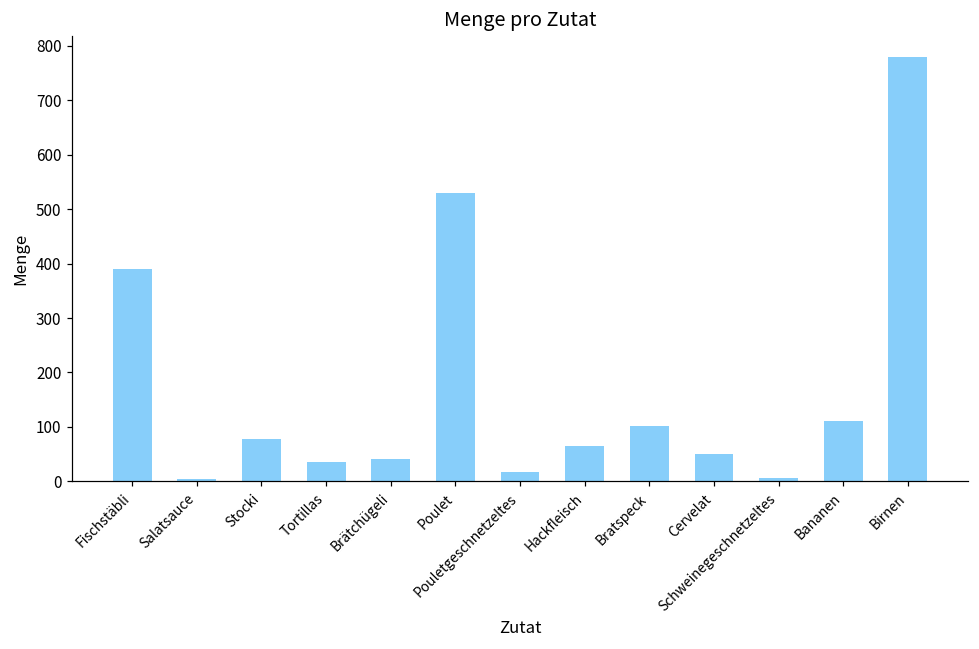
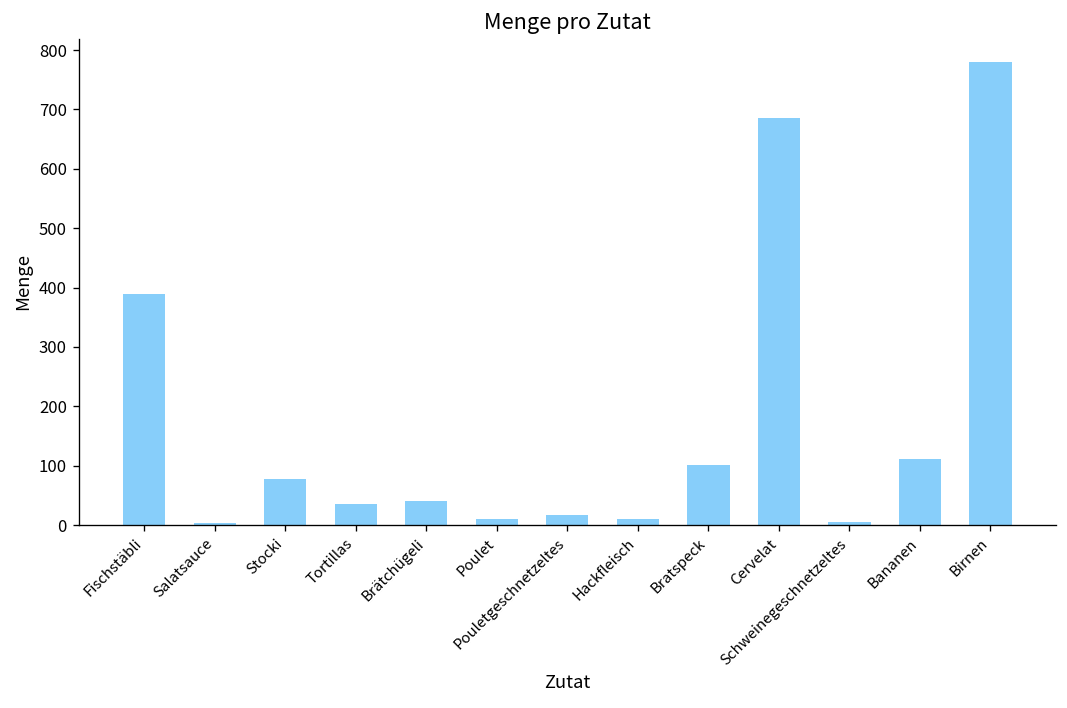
Poulet: 530 -> 10
Hackfleisch: 70 -> 10
Cervelat: 50 -> 690
